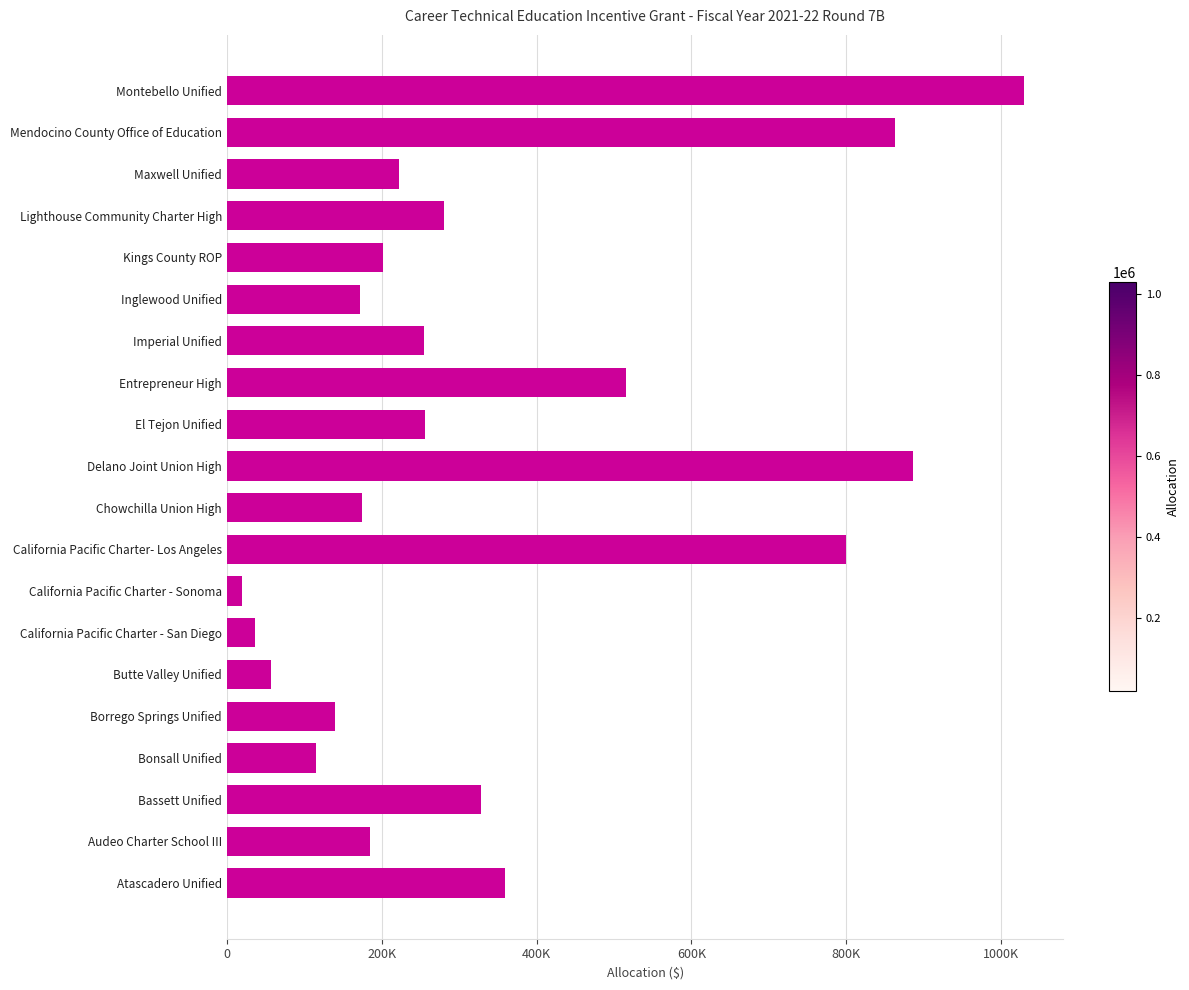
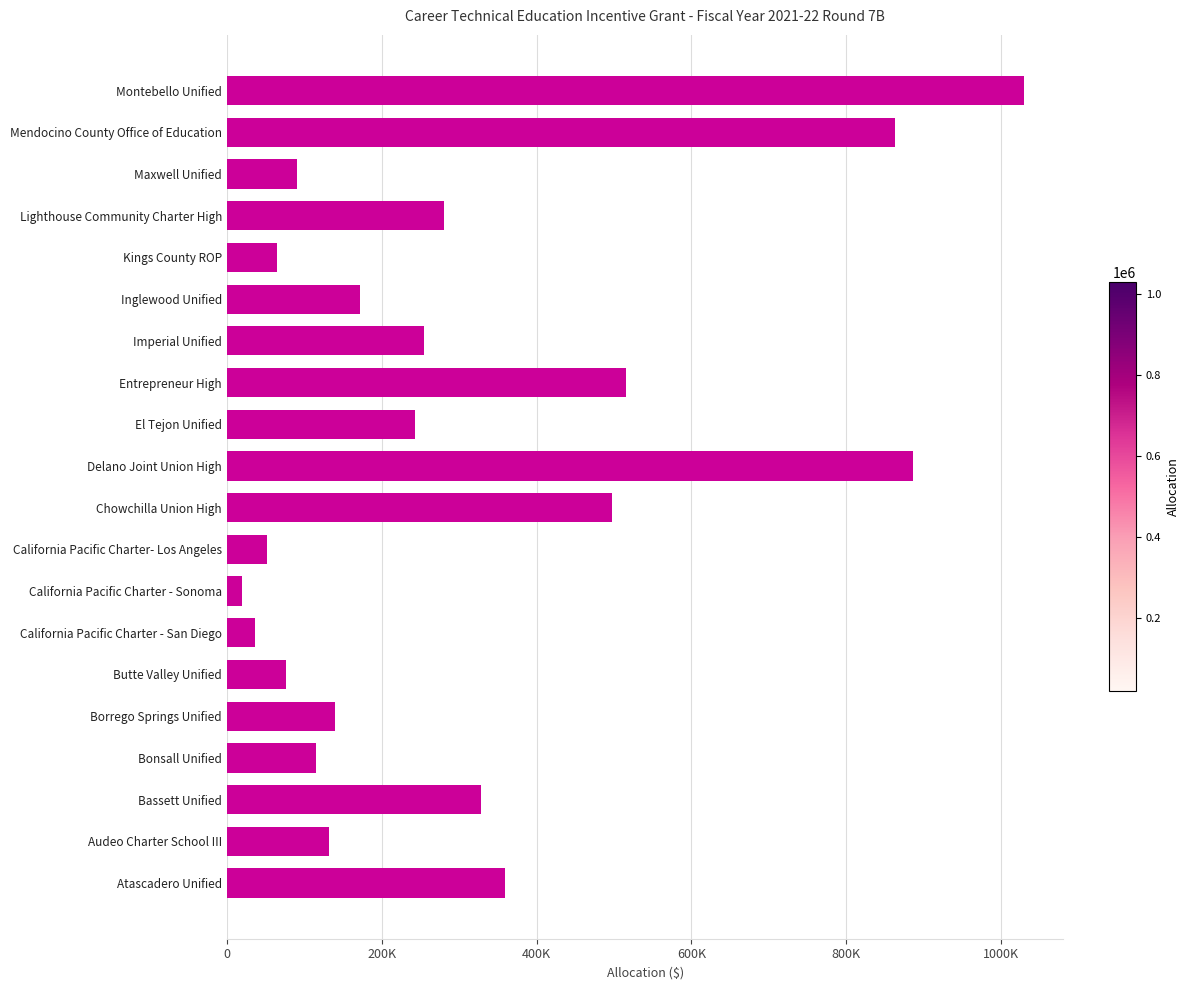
Maxwell Unified: 220000 -> 90000
Kings County ROP: 200000 -> 60000
El Tejon Unified: 260000 -> 240000
Chowchilla Union High: 170000 -> 500000
California Pacific Charter- Los Angeles: 800000 -> 50000
Butte Valley Unified: 60000 -> 80000
Audeo Charter School III: 190000 -> 130000
